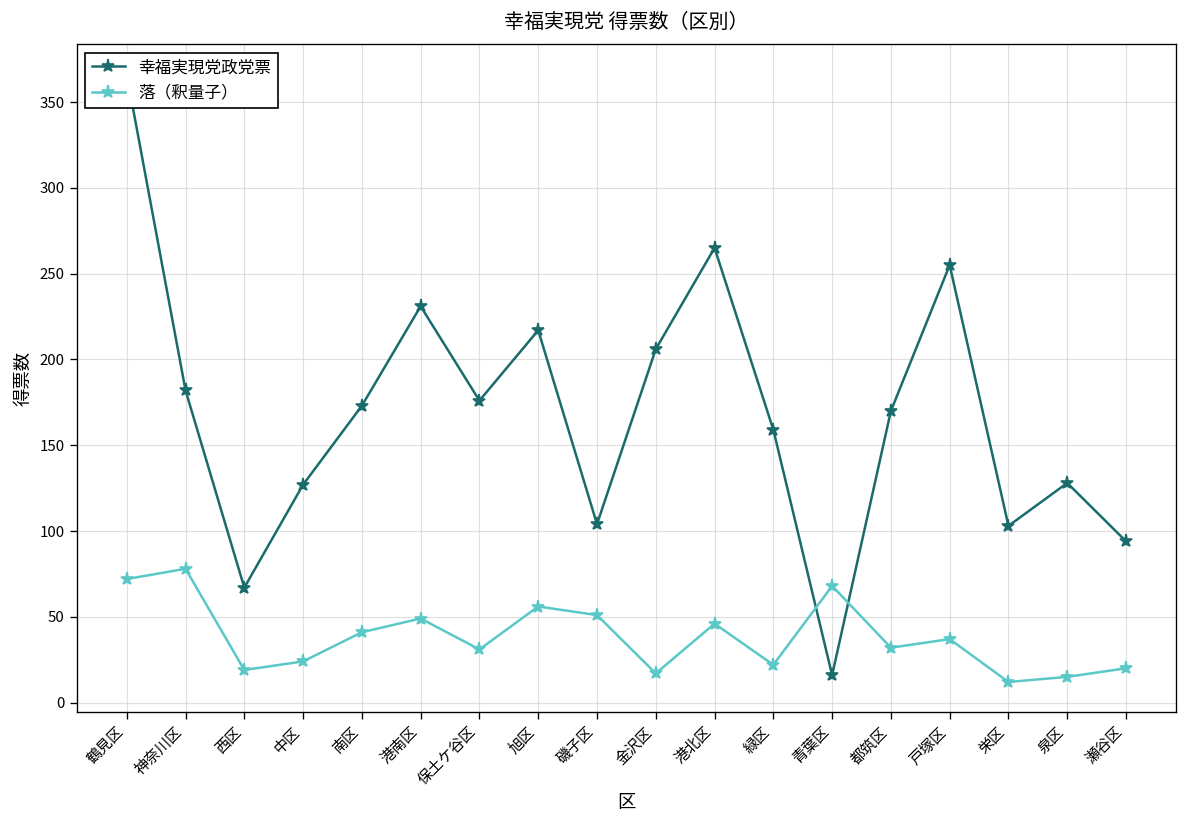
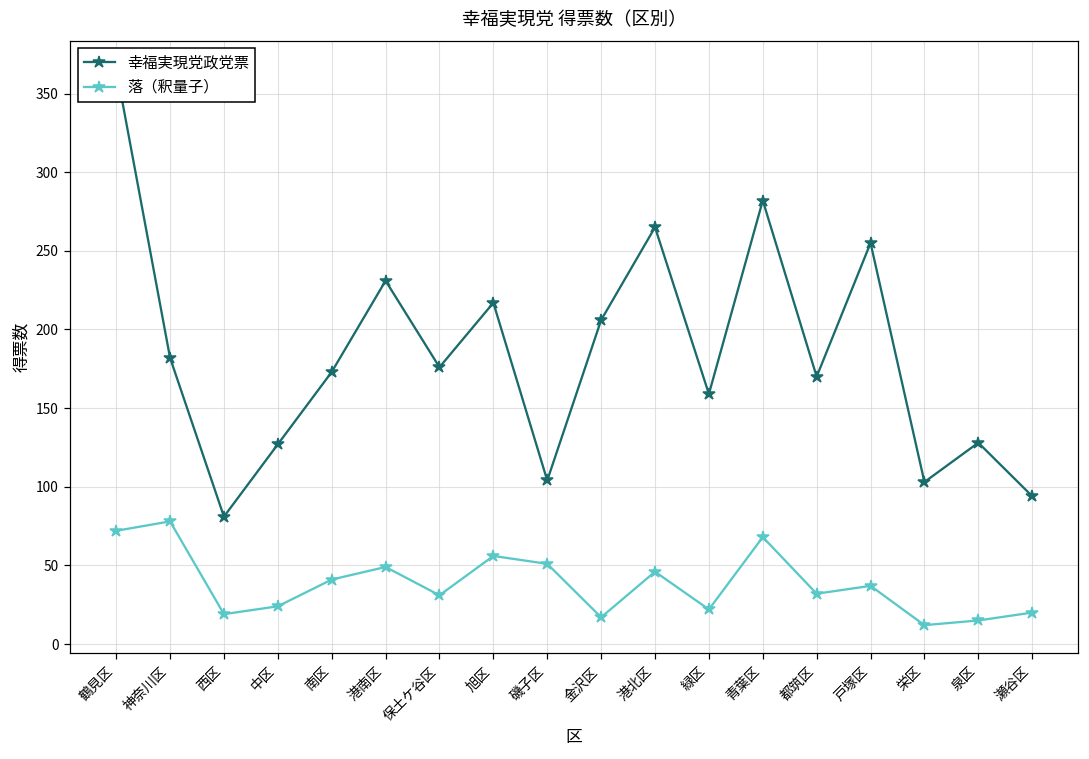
幸福実現党政党票, 西区: 67 -> 81
幸福実現党政党票, 青葉区: 16 -> 282
